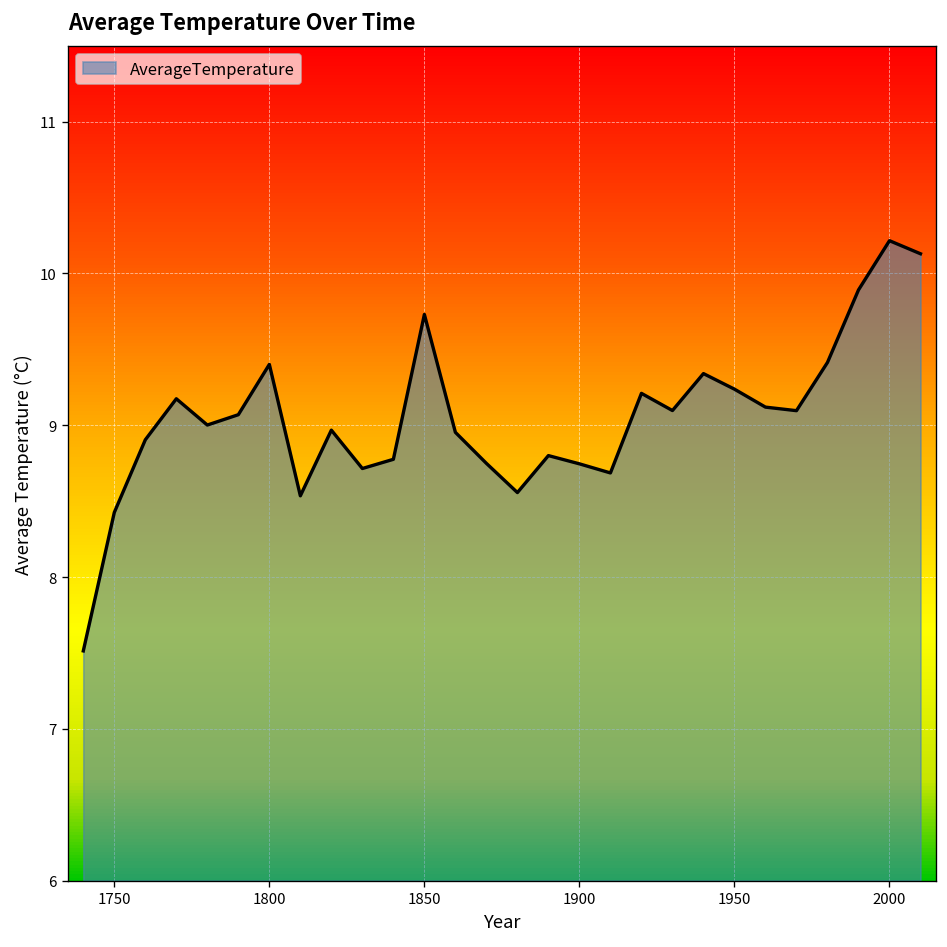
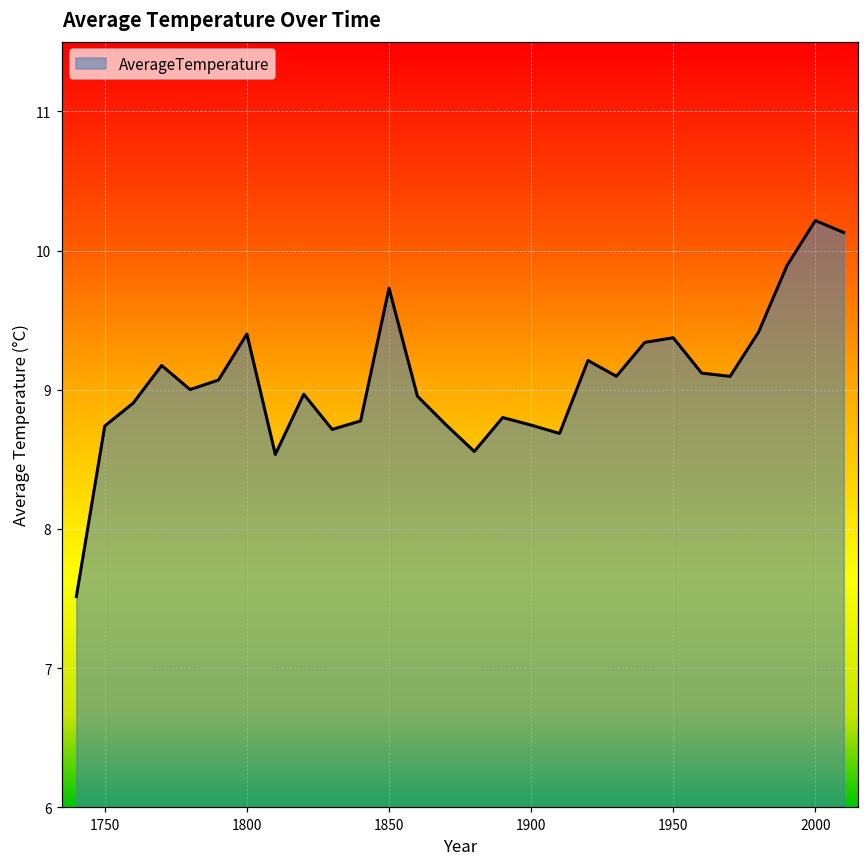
1750: 8.43 -> 8.74
1950: 9.24 -> 9.37
